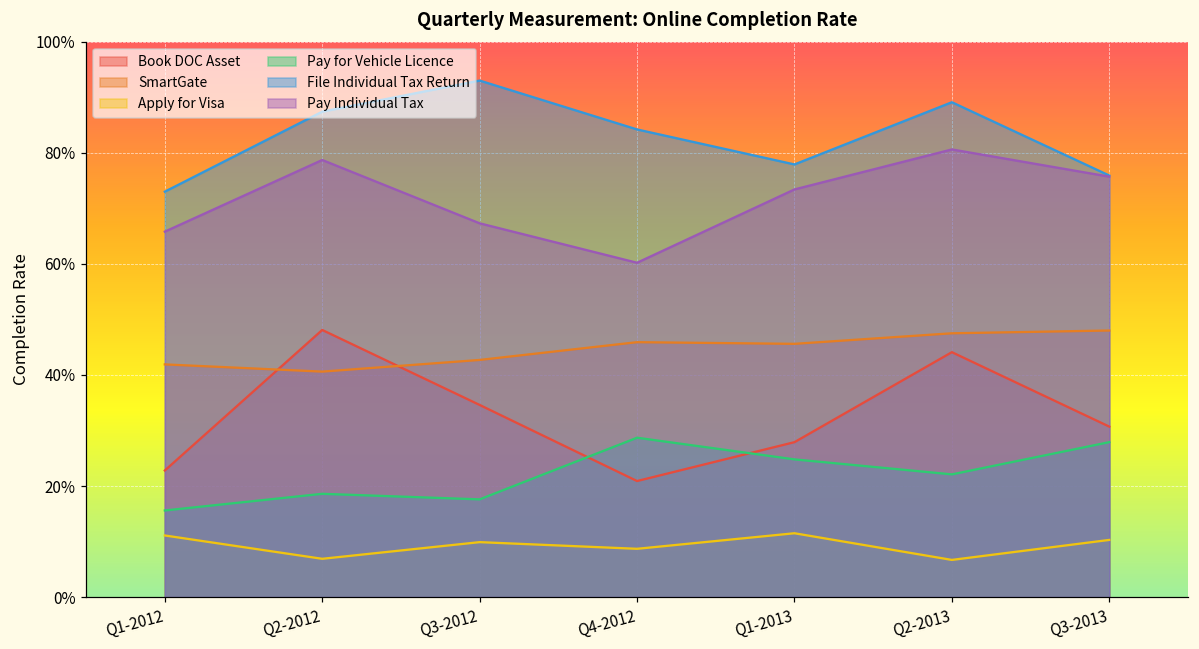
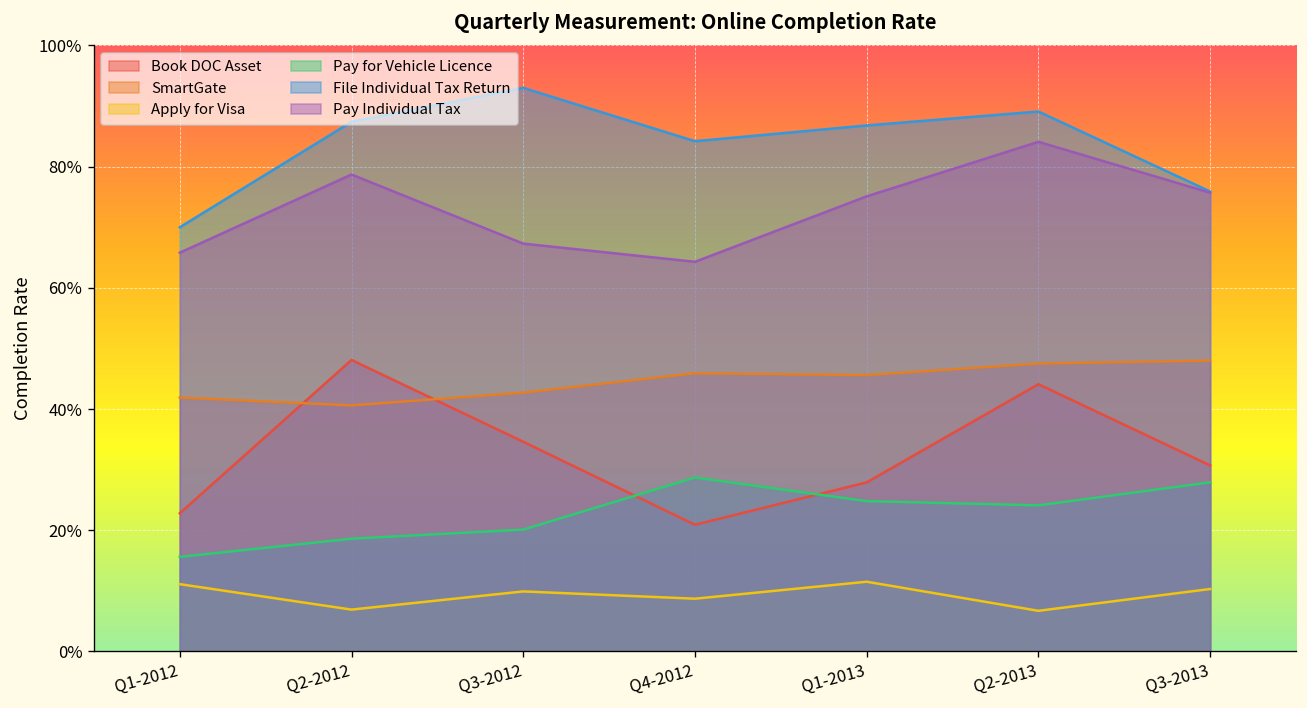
File Individual Tax Return, Q1-2012: 73% -> 70%
Pay for Vehicle Licence, Q3-2012: 18% -> 20%
Pay Individual Tax, Q4-2012: 60% -> 64%
File Individual Tax Return, Q1-2013: 78% -> 87%
Pay Individual Tax, Q1-2013: 73% -> 75%
Pay for Vehicle Licence, Q2-2013: 22% -> 24%
Pay Individual Tax, Q2-2013: 81% -> 84%
